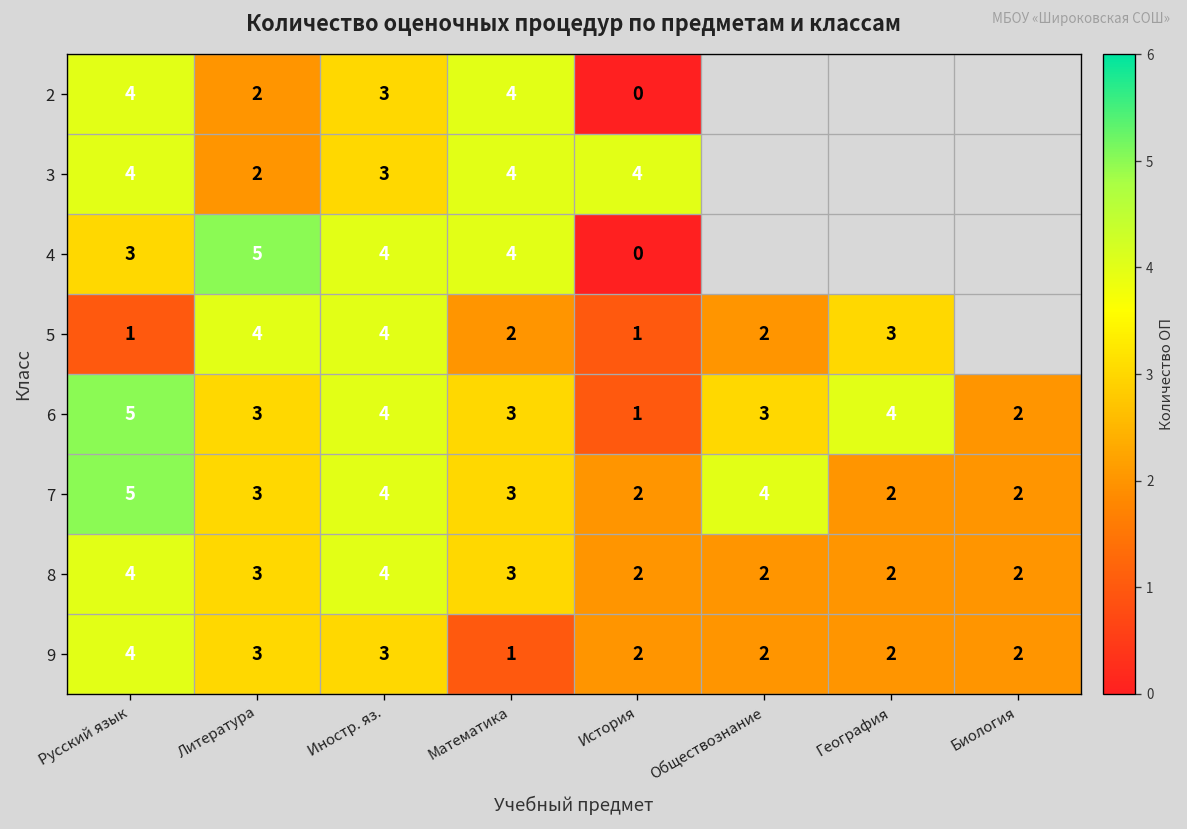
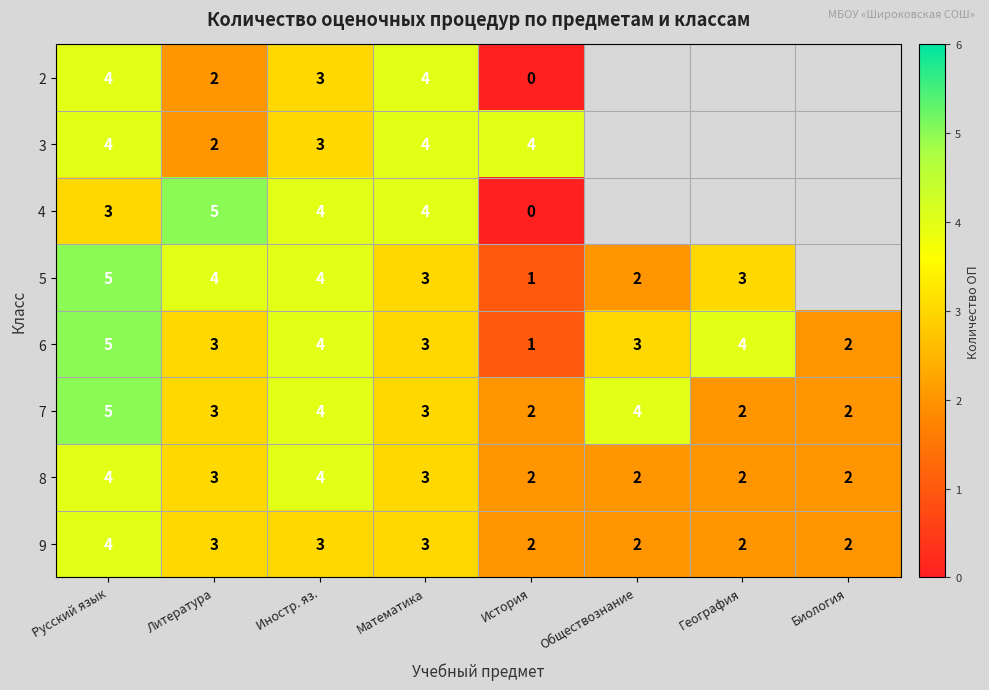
5, Русский язык: 1 -> 5
5, Математика: 2 -> 3
9, Математика: 1 -> 3
